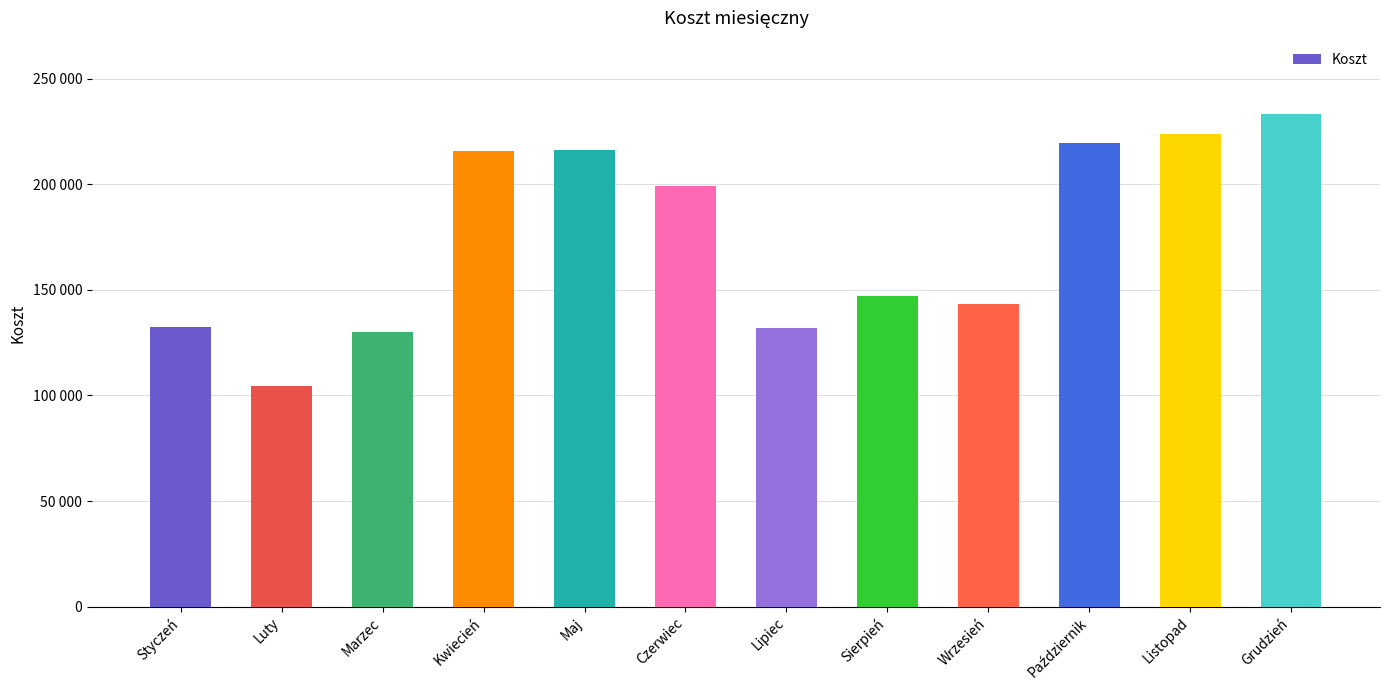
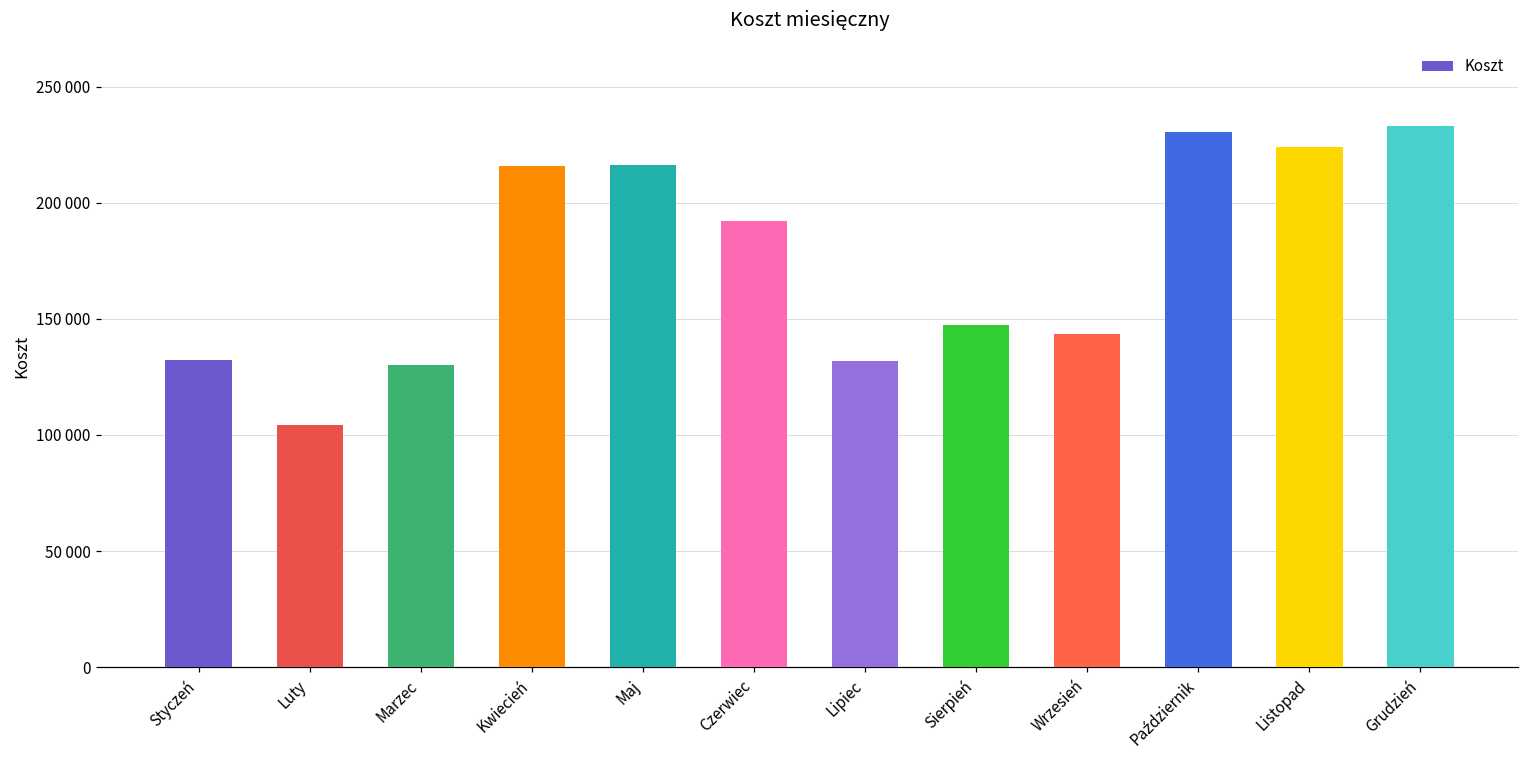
Czerwiec: 199000 -> 192000
Październik: 220000 -> 230000
